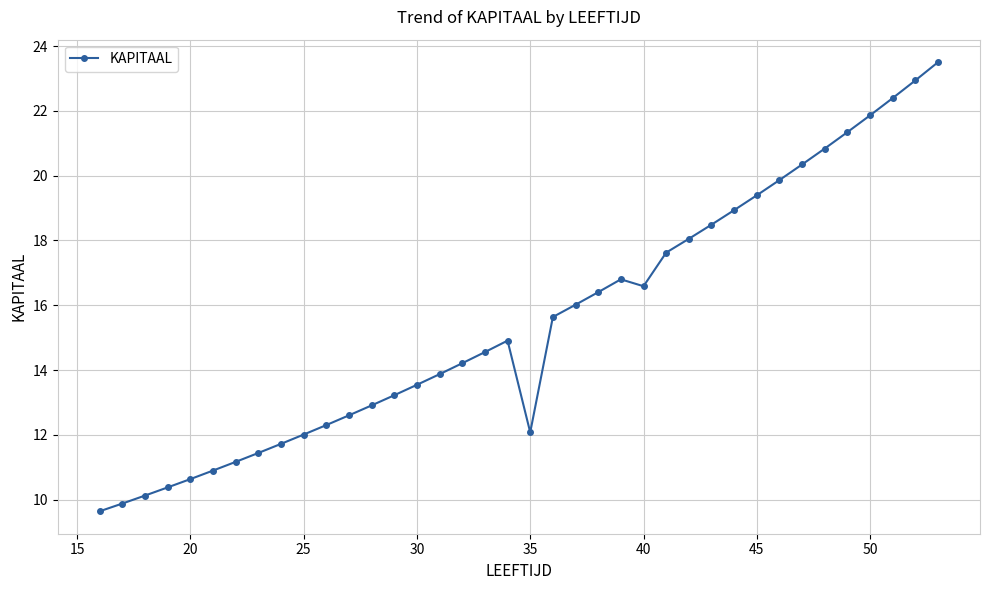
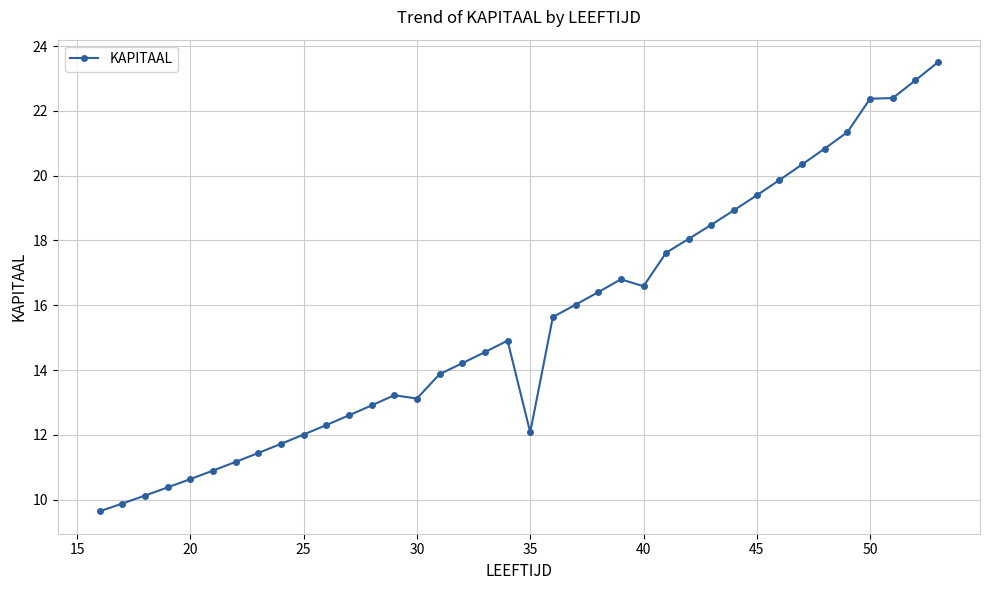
30: 13.5 -> 13.1
50: 21.9 -> 22.4
